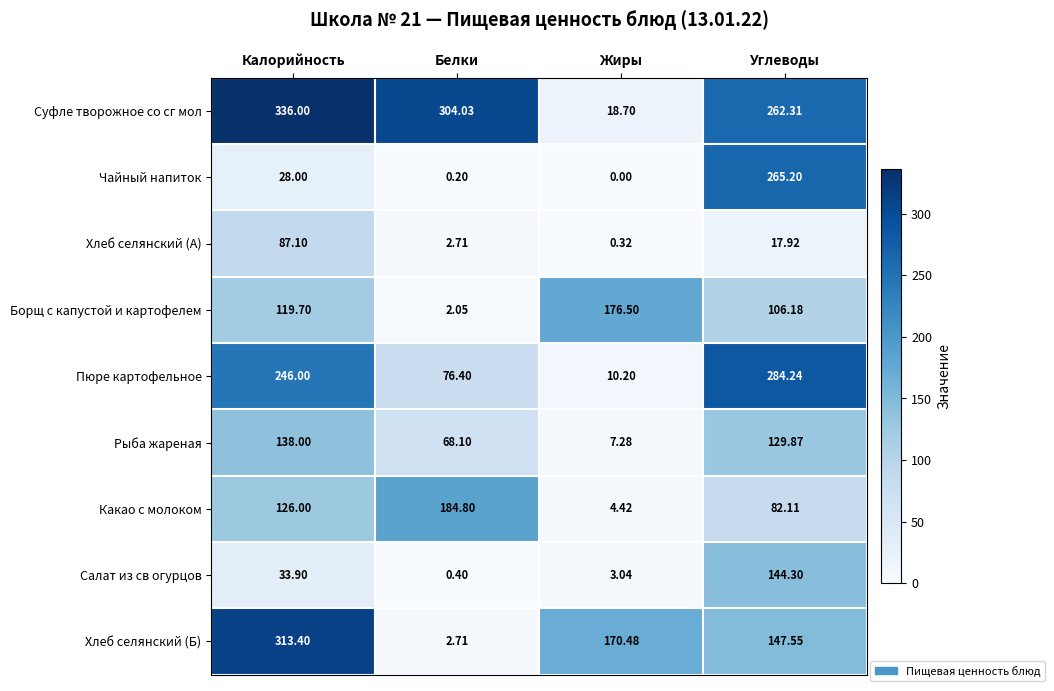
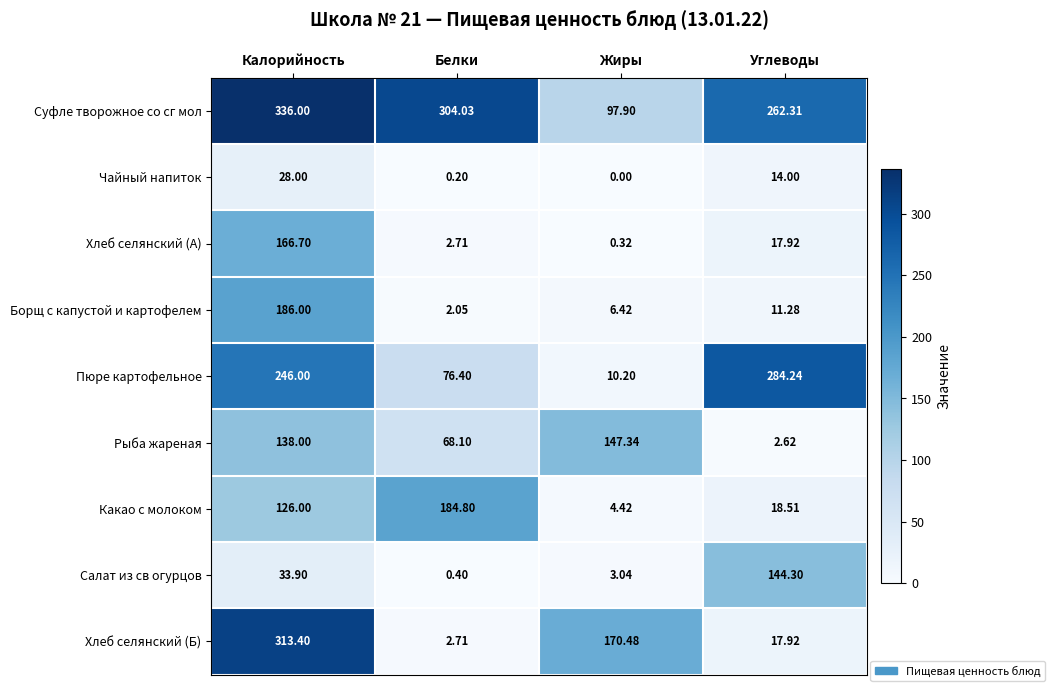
Суфле творожное со сг мол, Жиры: 18.70 -> 97.90
Чайный напиток, Углеводы: 265.20 -> 14.00
Хлеб селянский (А), Калорийность: 87.10 -> 166.70
Борщ с капустой и картофелем, Калорийность: 119.70 -> 186.00
Борщ с капустой и картофелем, Жиры: 176.50 -> 6.42
Борщ с капустой и картофелем, Углеводы: 106.18 -> 11.28
Рыба жареная, Жиры: 7.28 -> 147.34
Рыба жареная, Углеводы: 129.87 -> 2.62
Какао с молоком, Углеводы: 82.11 -> 18.51
Хлеб селянский (Б), Углеводы: 147.55 -> 17.92
